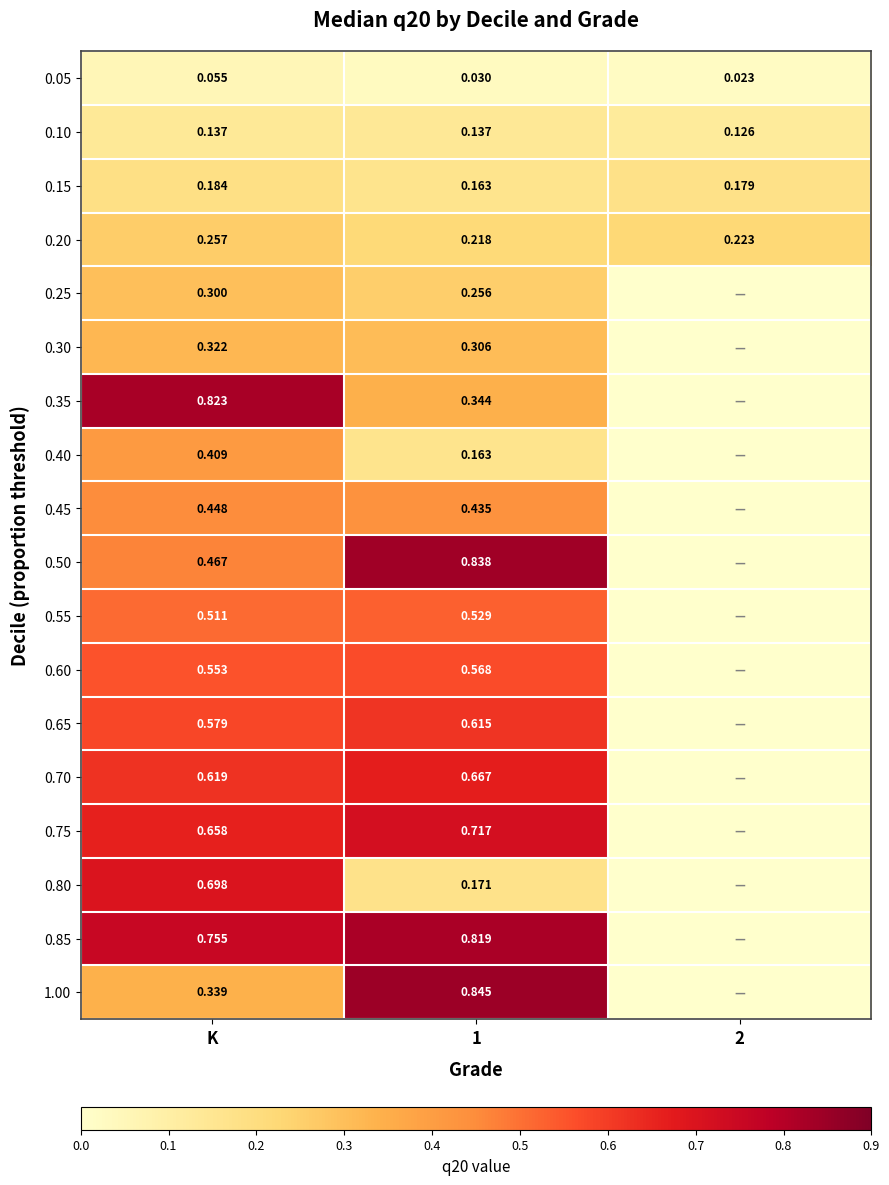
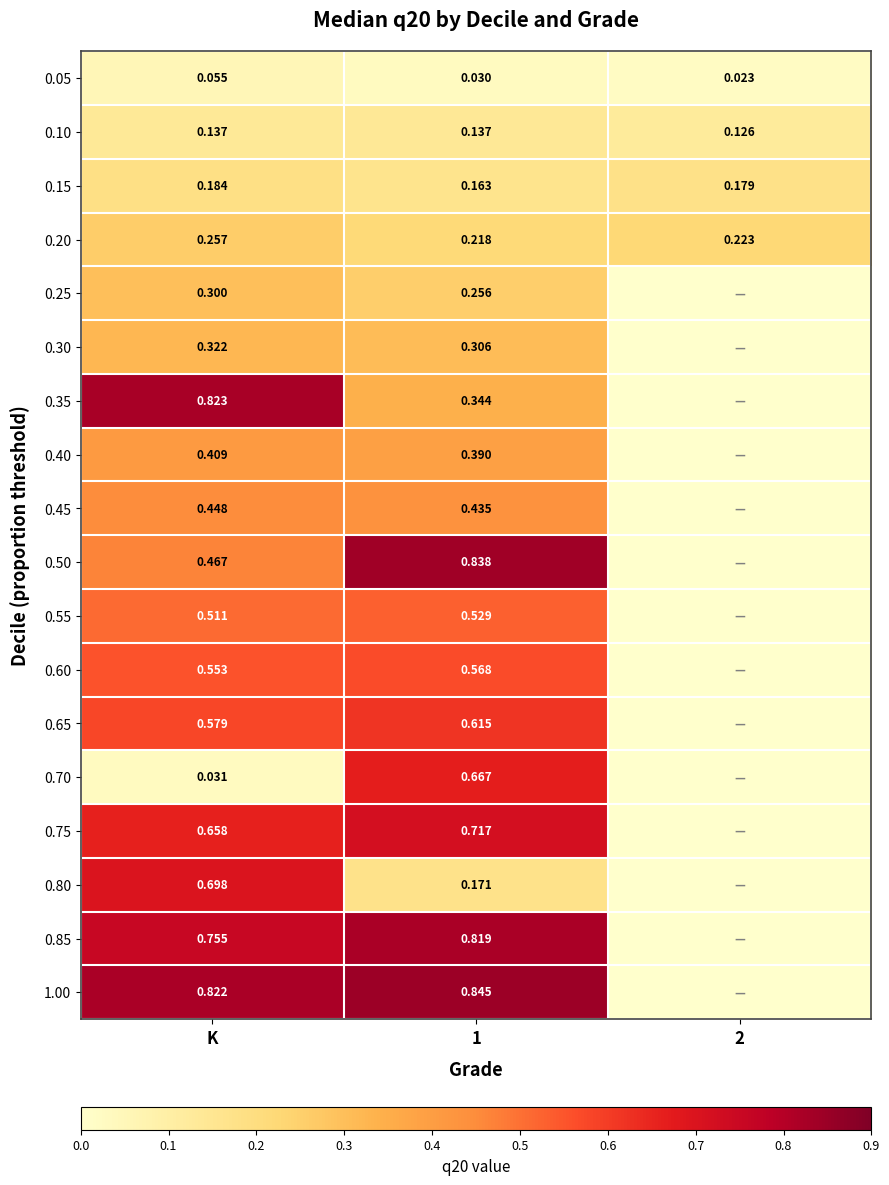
0.40, 1: 0.163 -> 0.390
0.70, K: 0.619 -> 0.031
1.00, K: 0.339 -> 0.822
